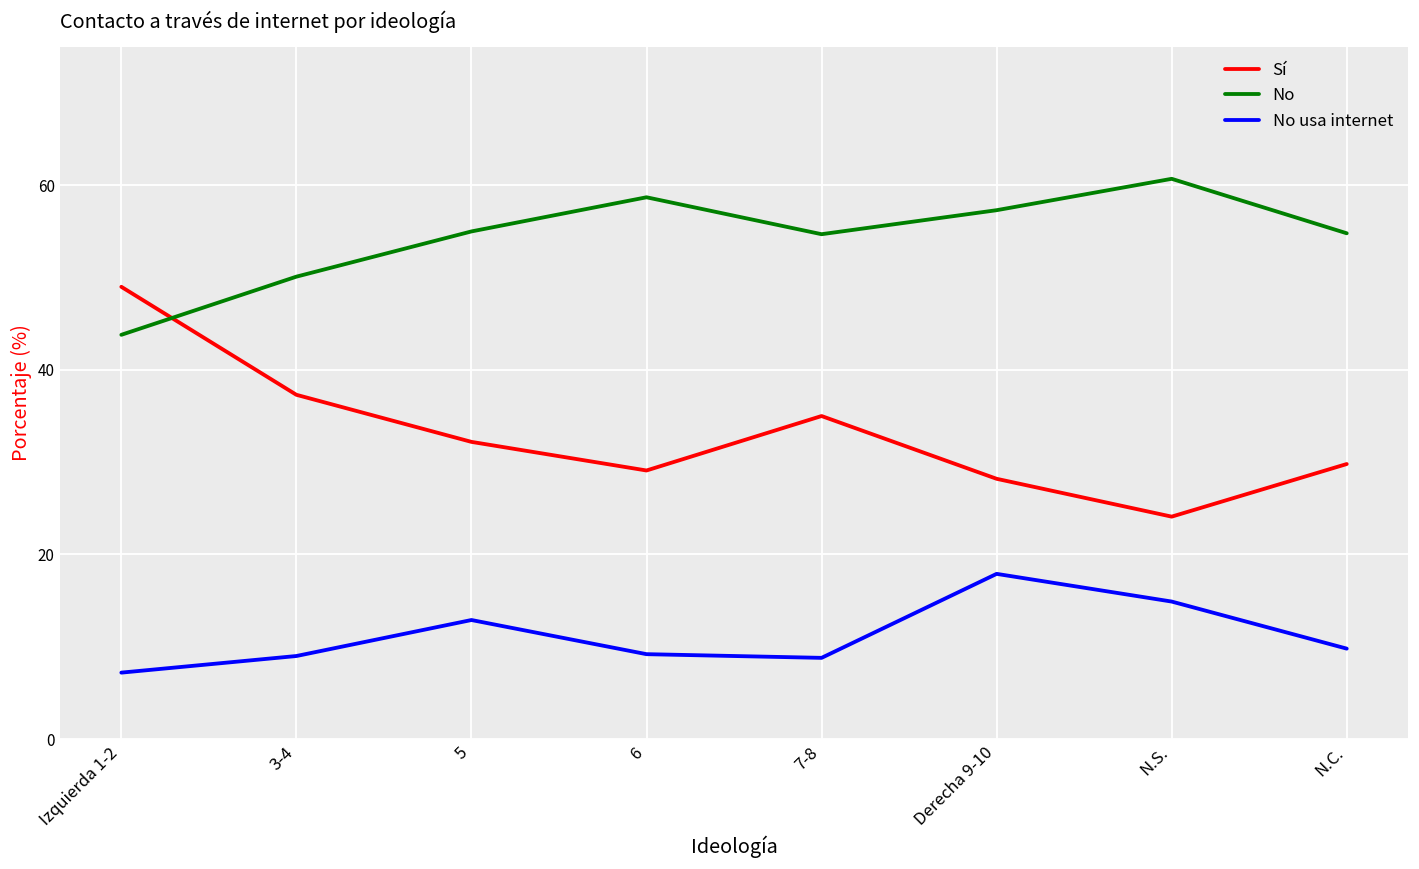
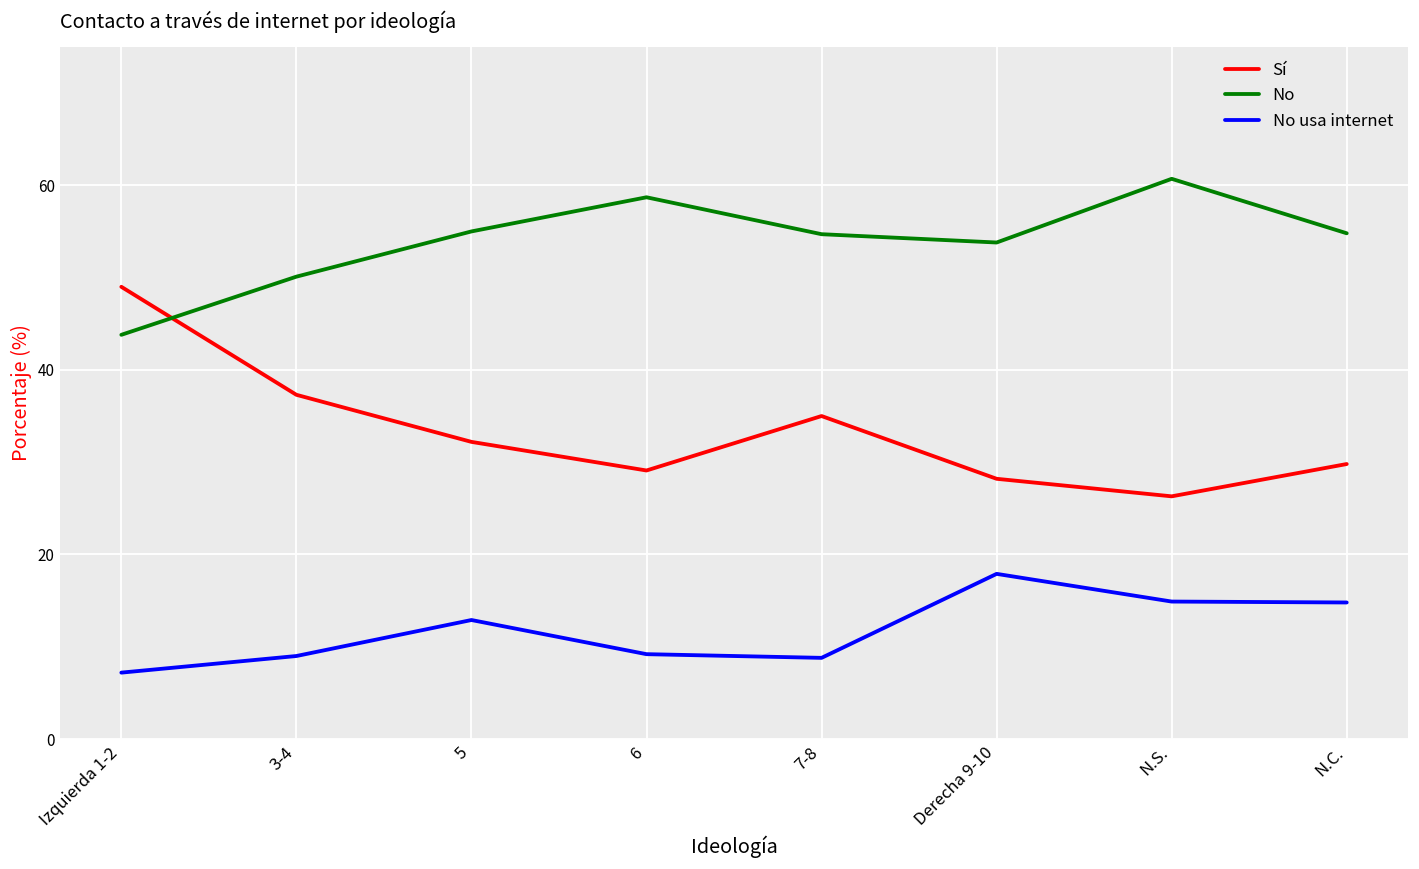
No, Derecha 9-10: 57 -> 54
Sí, N.S.: 24 -> 26
No usa internet, N.C.: 10 -> 15
